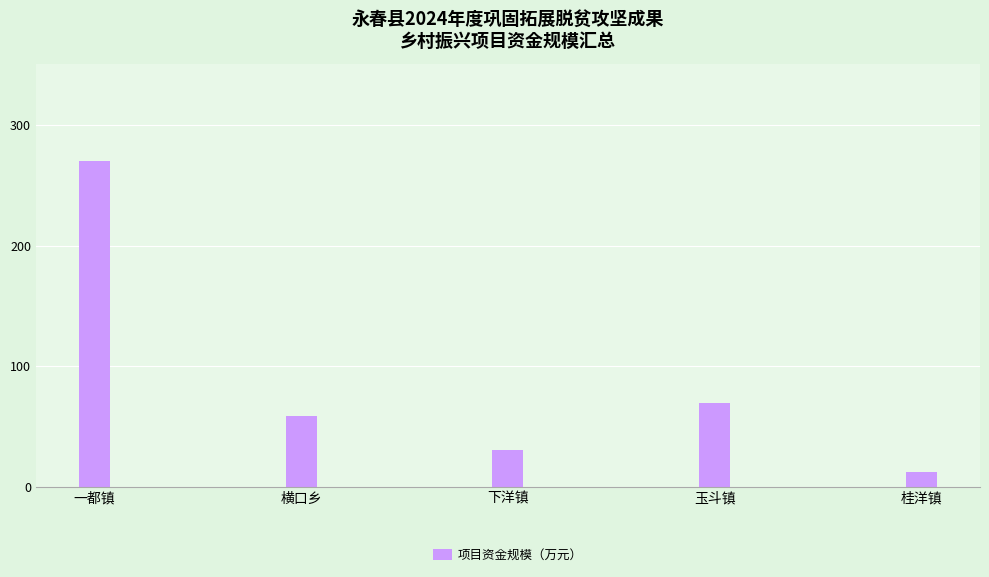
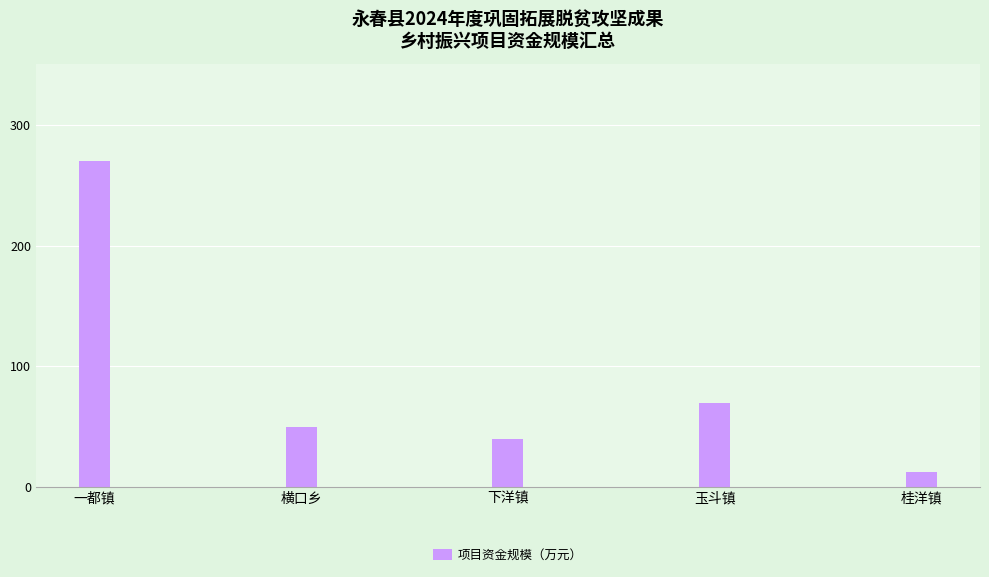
横口乡: 59 -> 50
下洋镇: 31 -> 40
